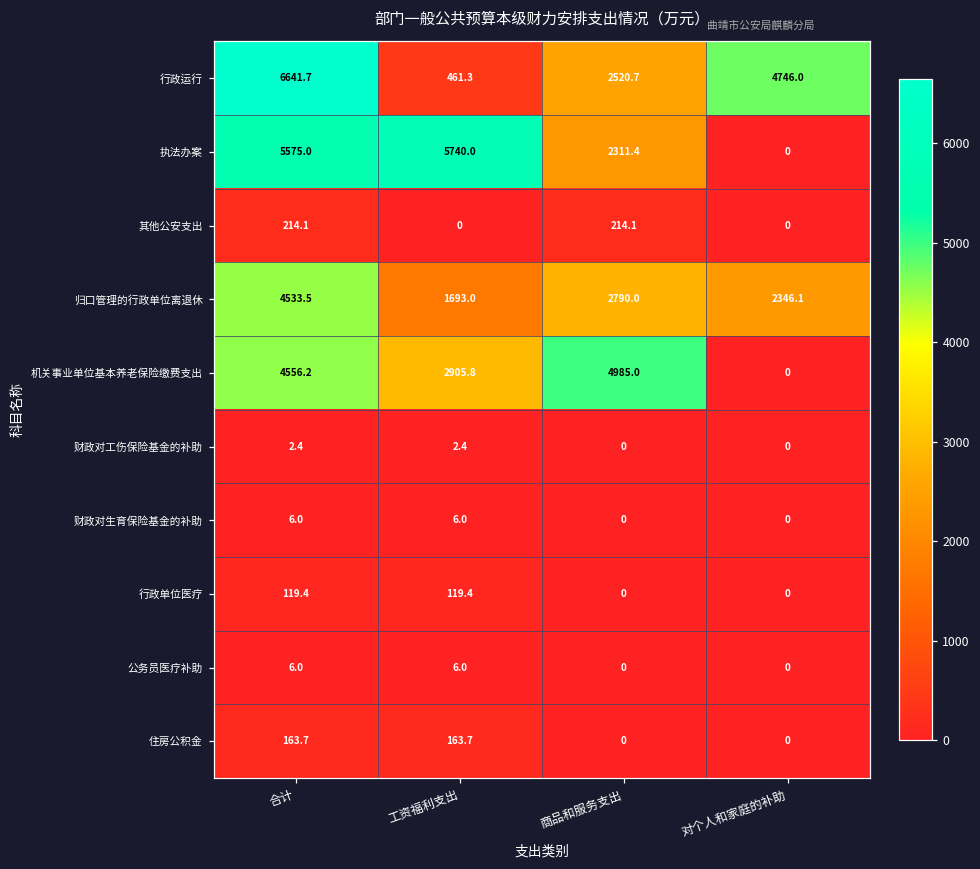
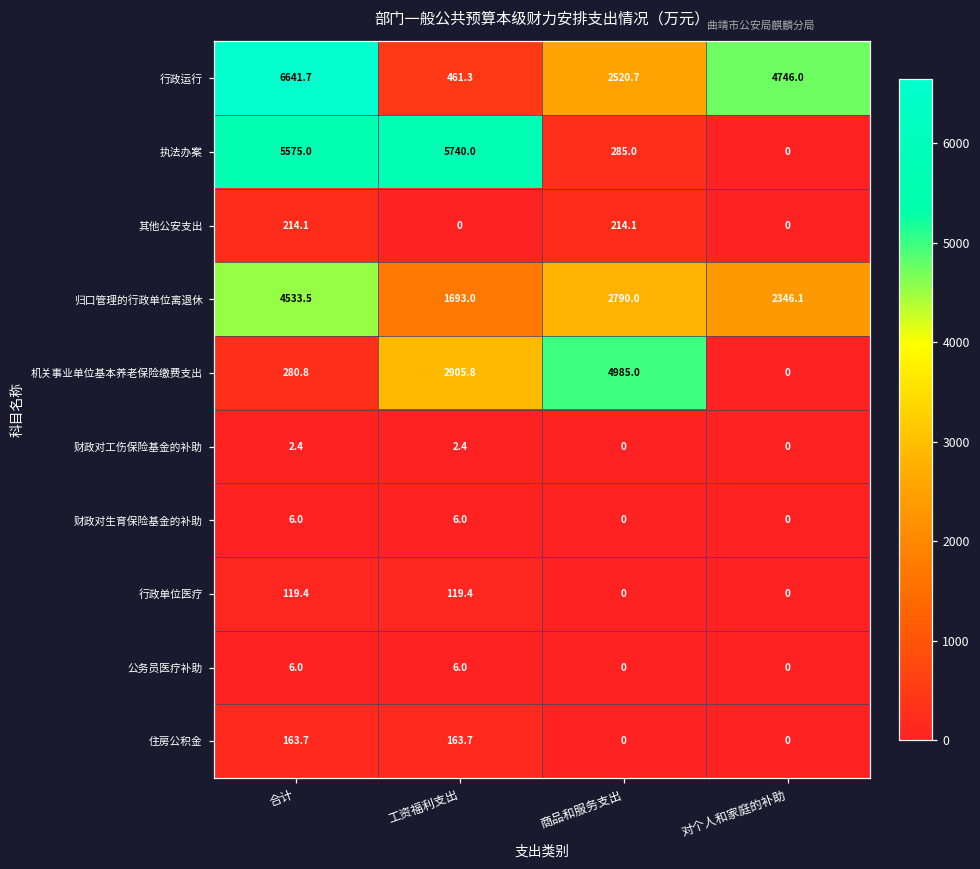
执法办案, 商品和服务支出: 2311.4 -> 285.0
机关事业单位基本养老保险缴费支出, 合计: 4556.2 -> 280.8
